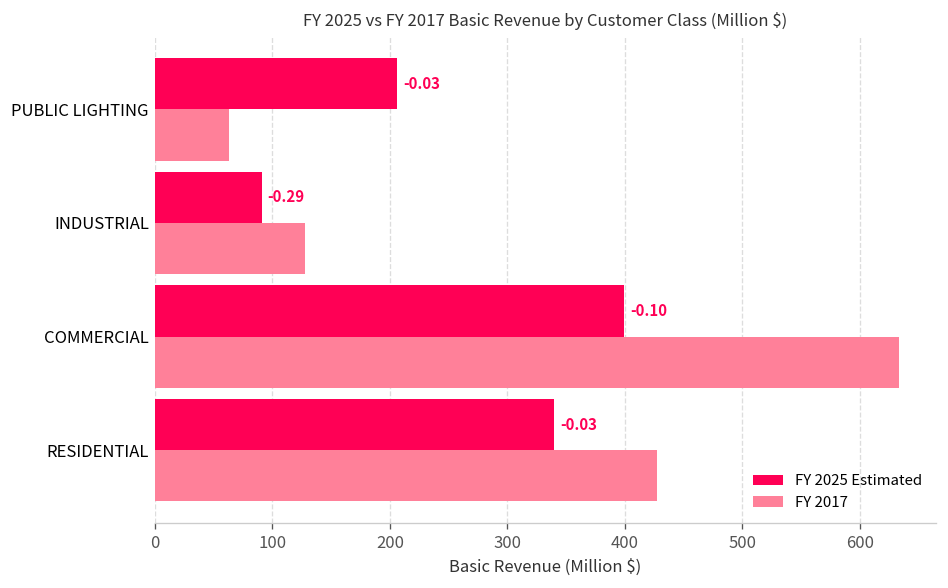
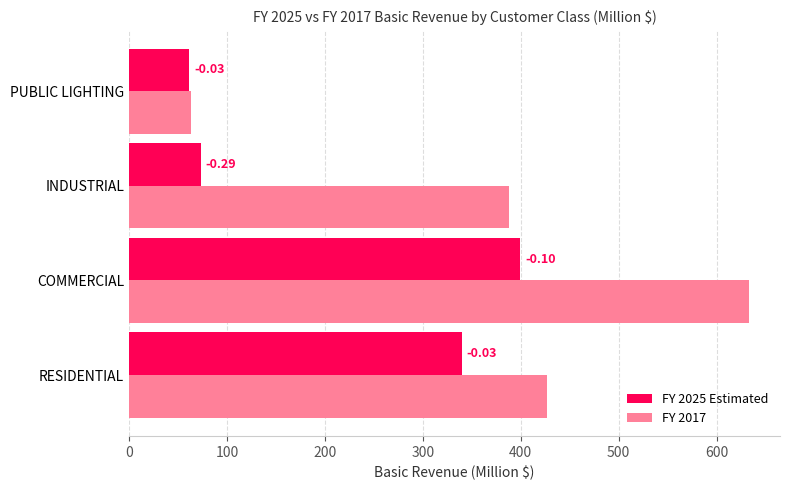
FY 2025 Estimated, PUBLIC LIGHTING: 210 -> 60
FY 2025 Estimated, INDUSTRIAL: 90 -> 70
FY 2017, INDUSTRIAL: 130 -> 390
